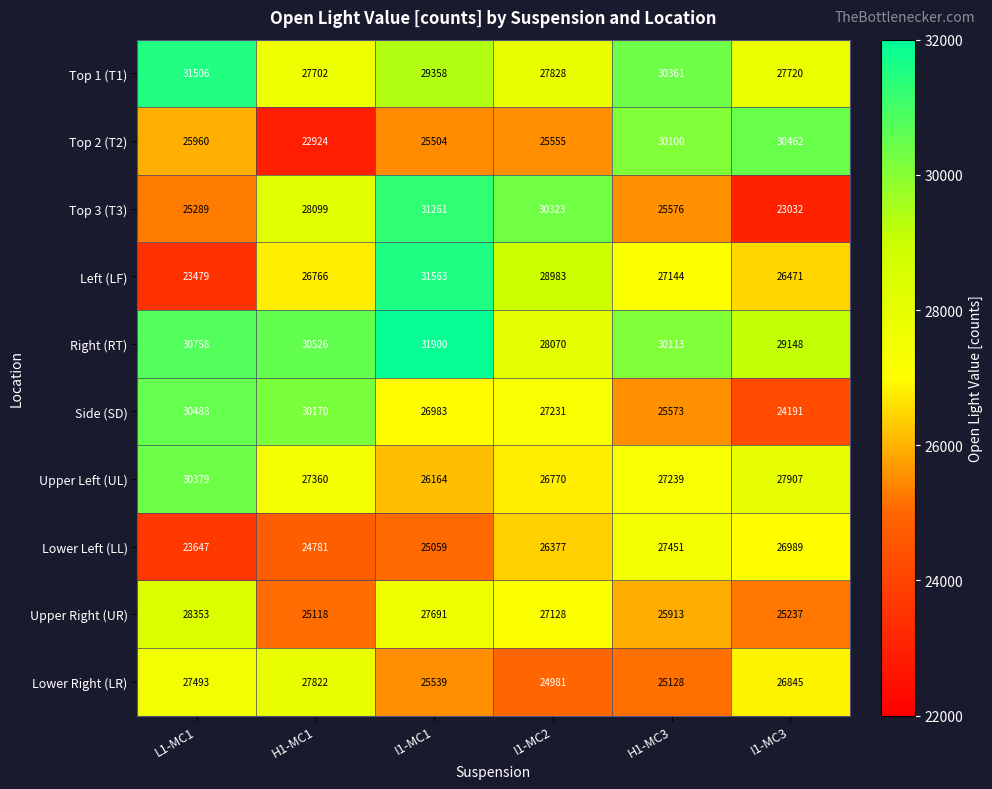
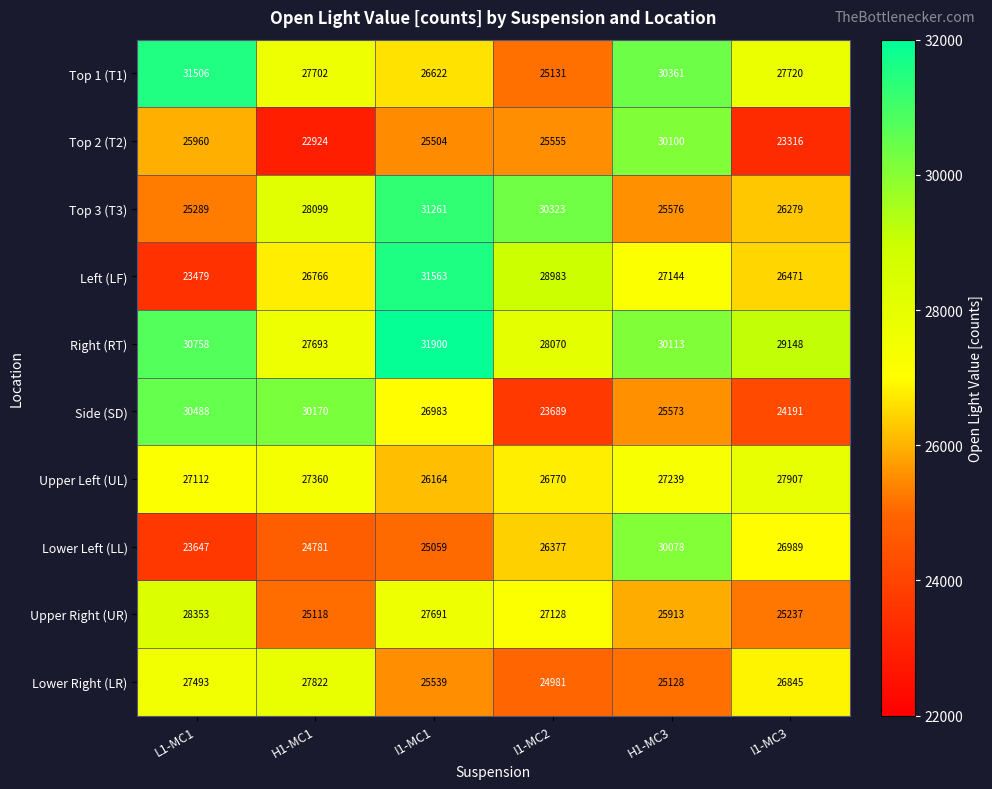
Top 1 (T1), I1-MC1: 29358 -> 26622
Top 1 (T1), I1-MC2: 27828 -> 25131
Top 2 (T2), I1-MC3: 30462 -> 23316
Top 3 (T3), I1-MC3: 23032 -> 26279
Right (RT), H1-MC1: 30526 -> 27693
Side (SD), I1-MC2: 27231 -> 23689
Upper Left (UL), L1-MC1: 30379 -> 27112
Lower Left (LL), H1-MC3: 27451 -> 30078
